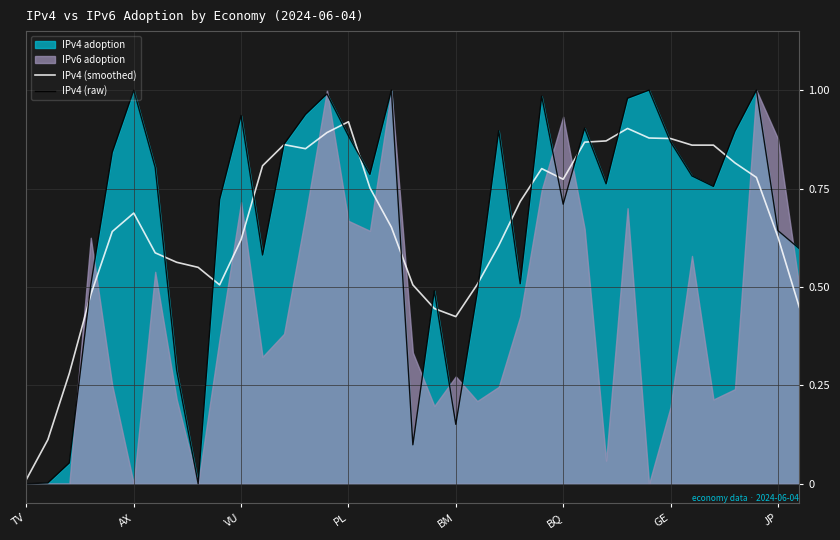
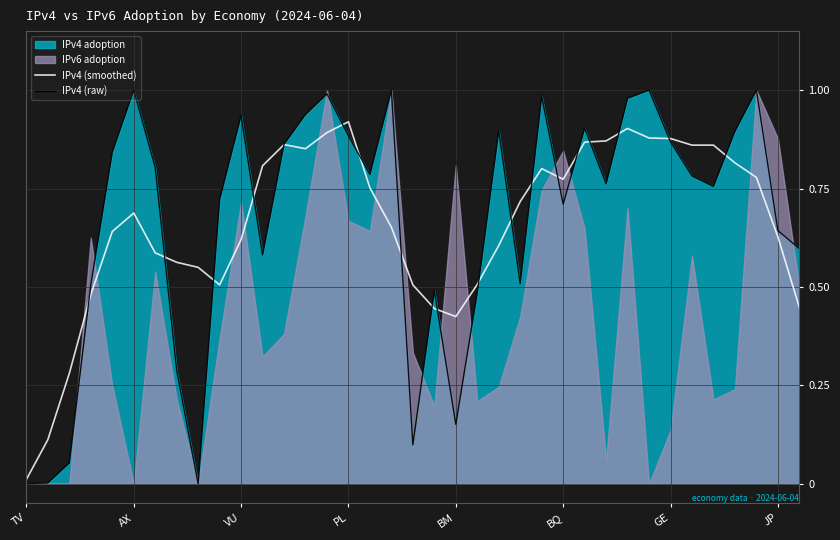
IPv6 adoption, BM: 0.27 -> 0.81
IPv6 adoption, BQ: 0.93 -> 0.85
IPv6 adoption, GE: 0.19 -> 0.14
